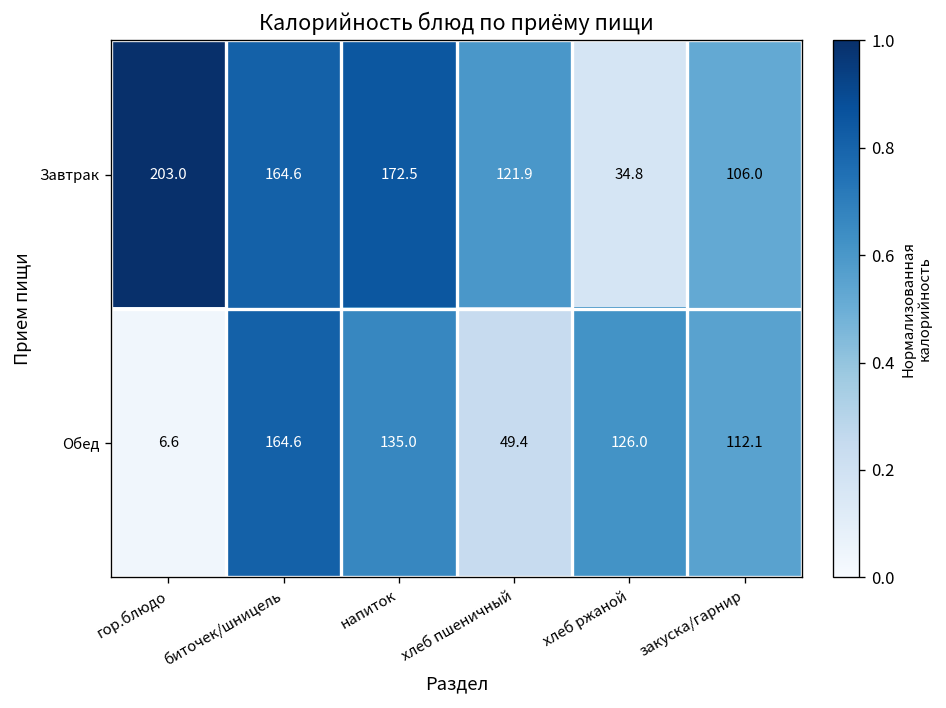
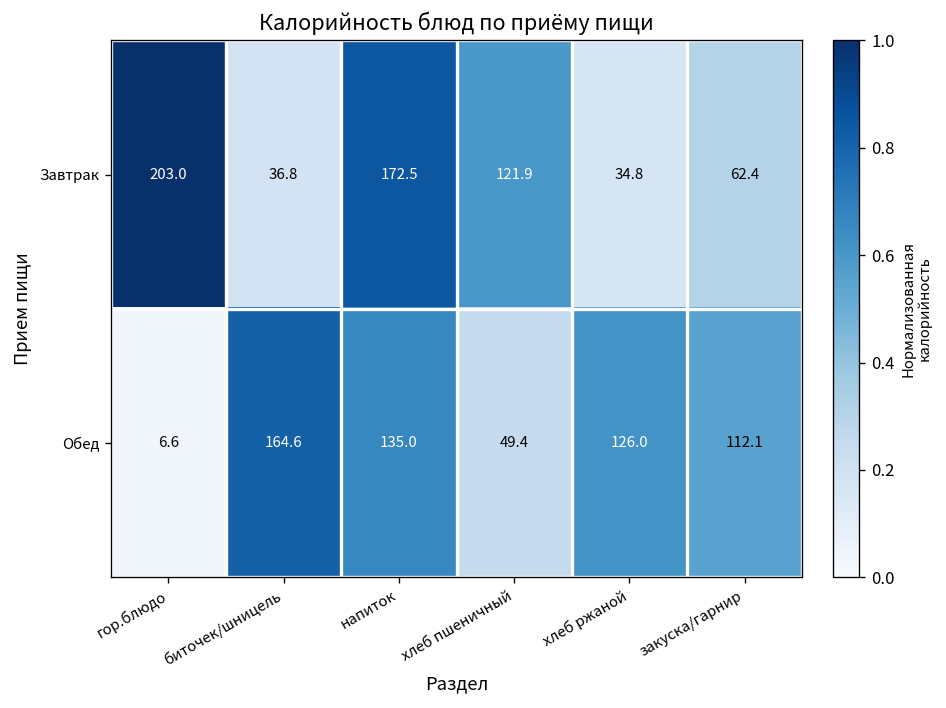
Завтрак, биточек/шницель: 164.6 -> 36.8
Завтрак, закуска/гарнир: 106.0 -> 62.4
